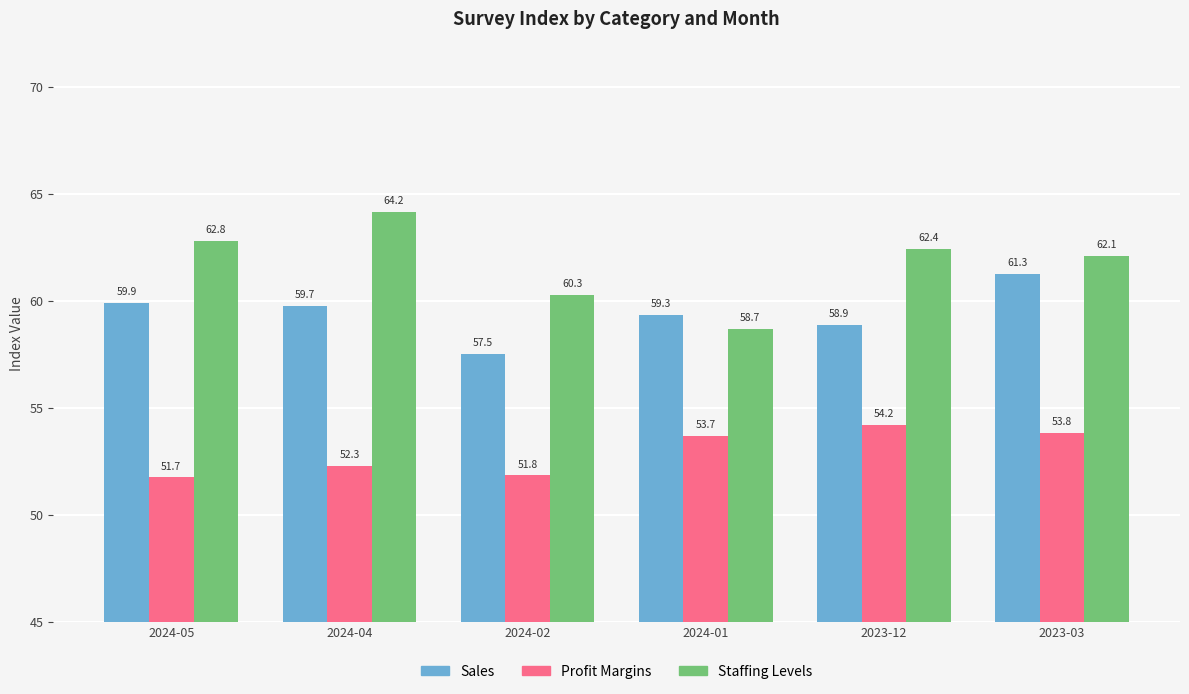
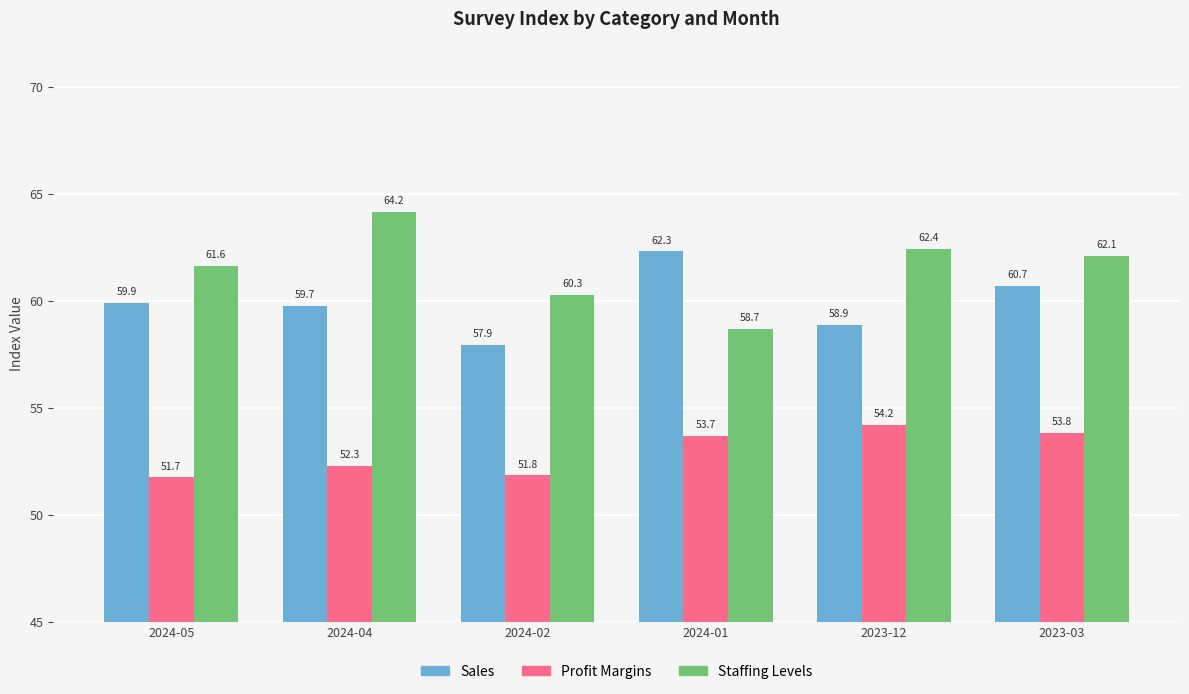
Staffing Levels, 2024-05: 62.8 -> 61.6
Sales, 2024-02: 57.5 -> 57.9
Sales, 2024-01: 59.3 -> 62.3
Sales, 2023-03: 61.3 -> 60.7
